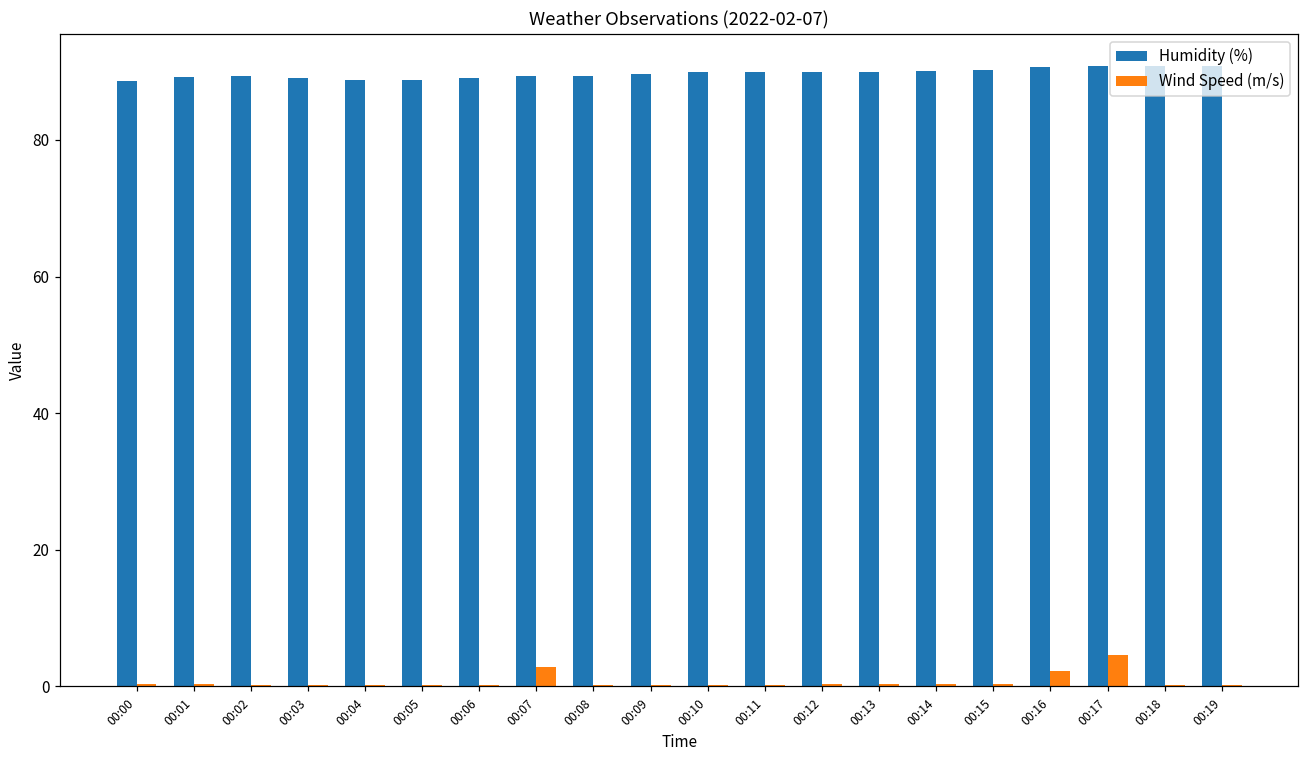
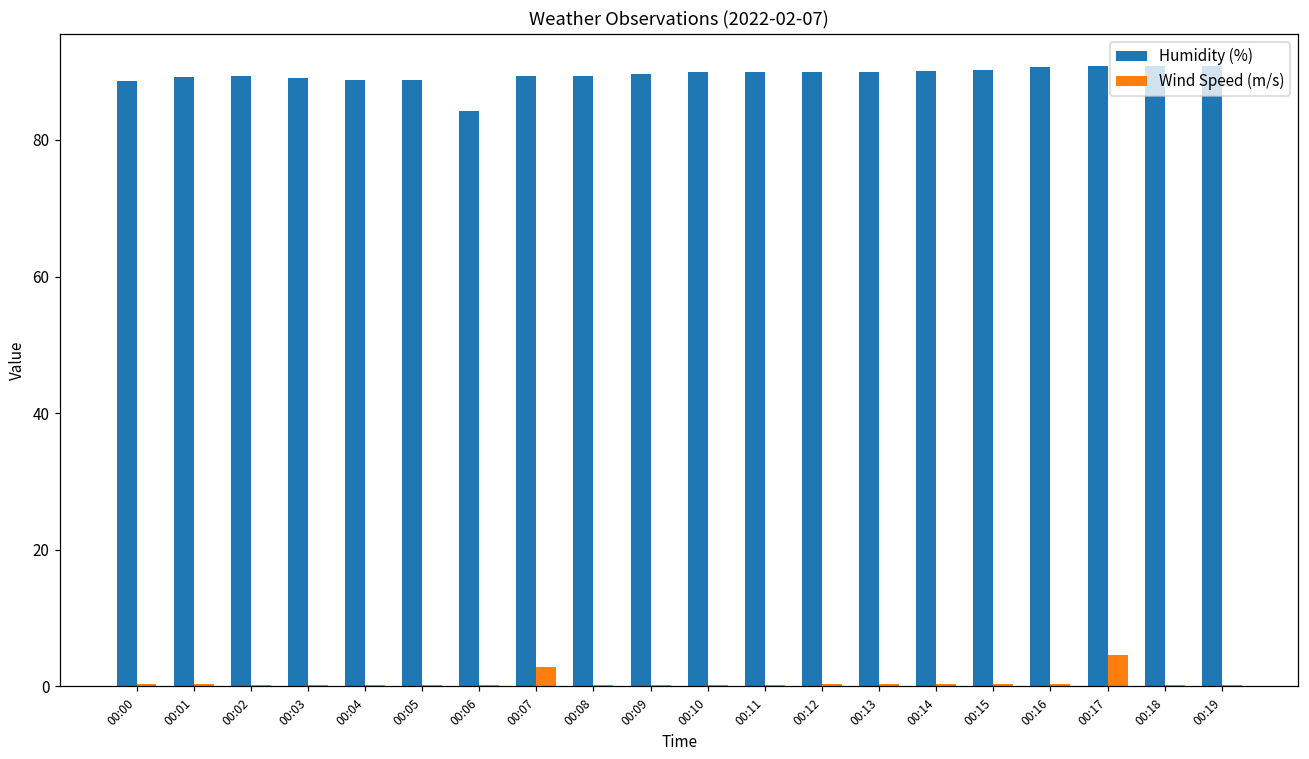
Humidity (%), 00:06: 89 -> 84
Wind Speed (m/s), 00:16: 2 -> 0
